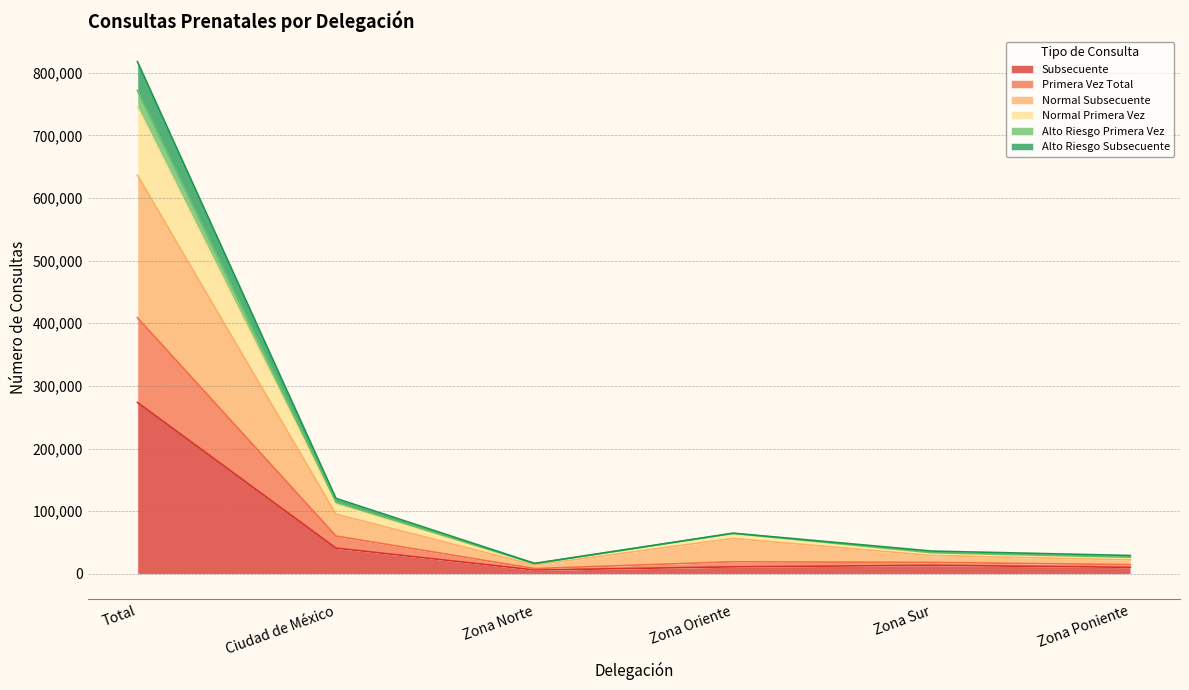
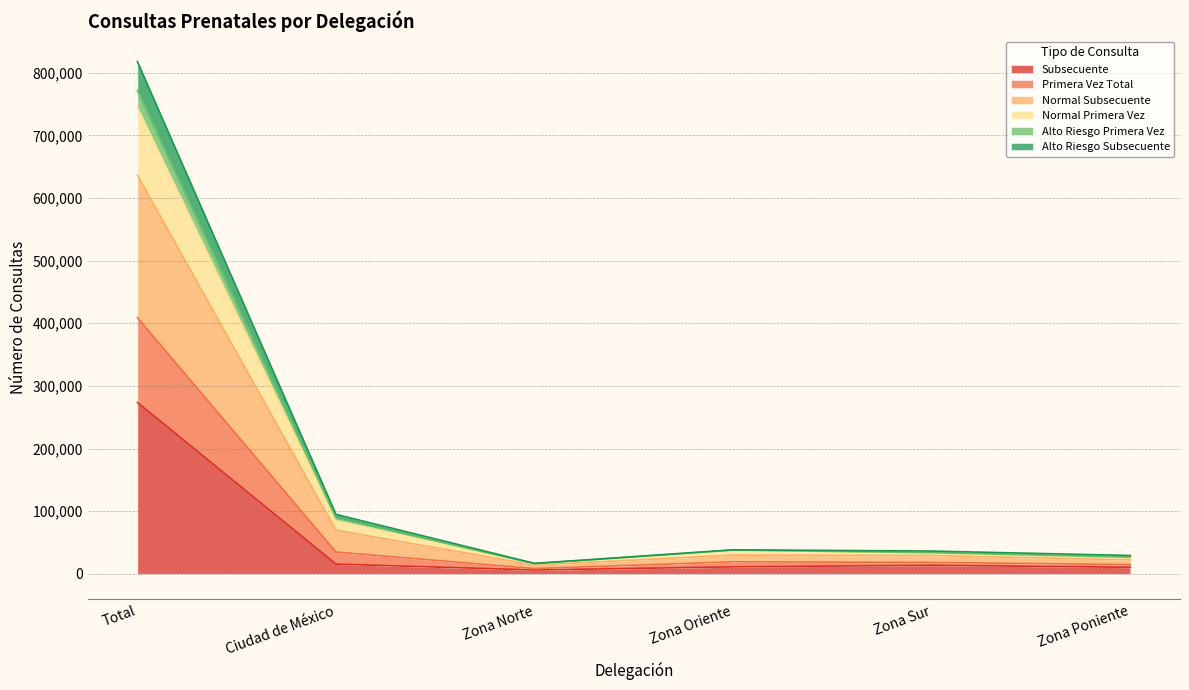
Subsecuente, Ciudad de México: 40,000 -> 20,000
Normal Subsecuente, Zona Oriente: 40,000 -> 10,000
